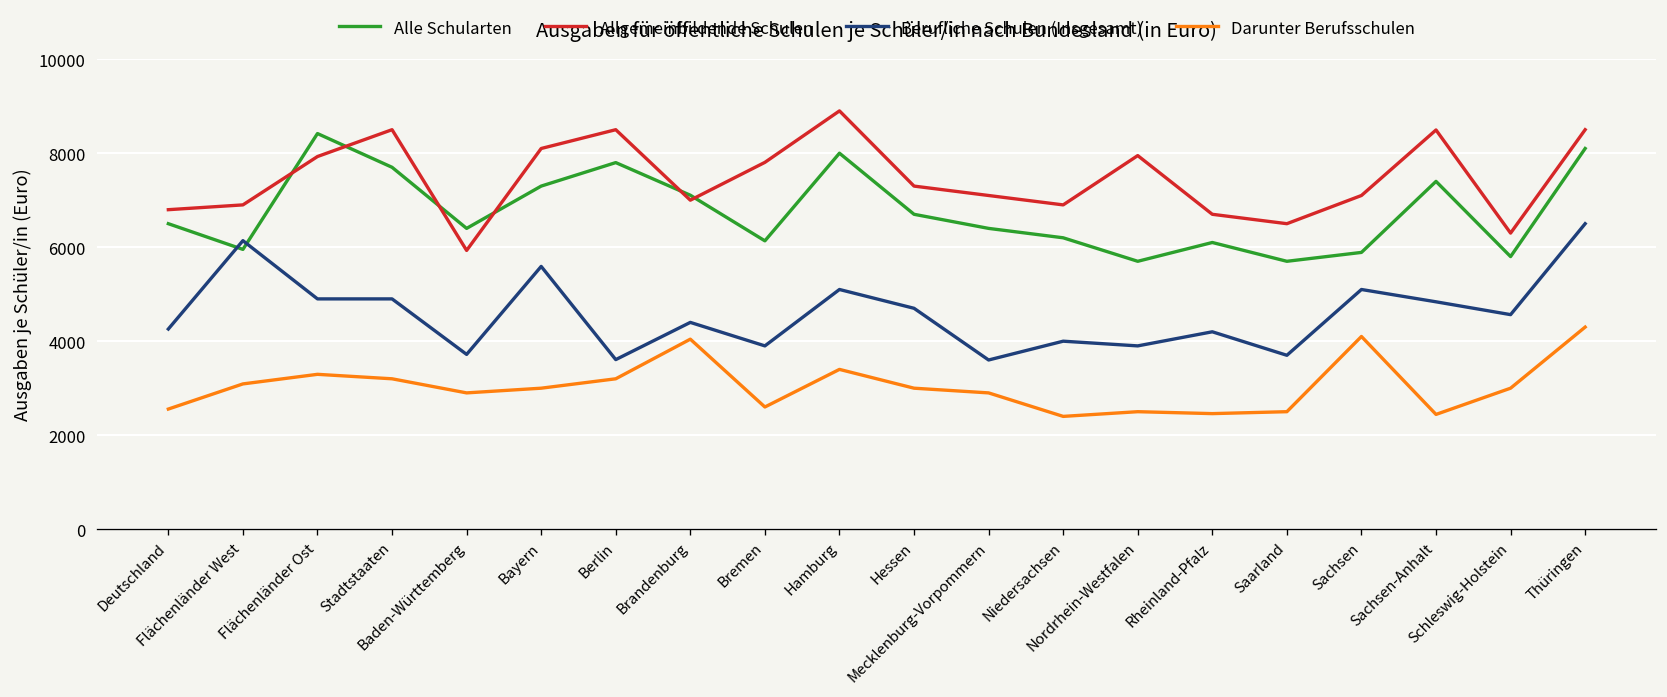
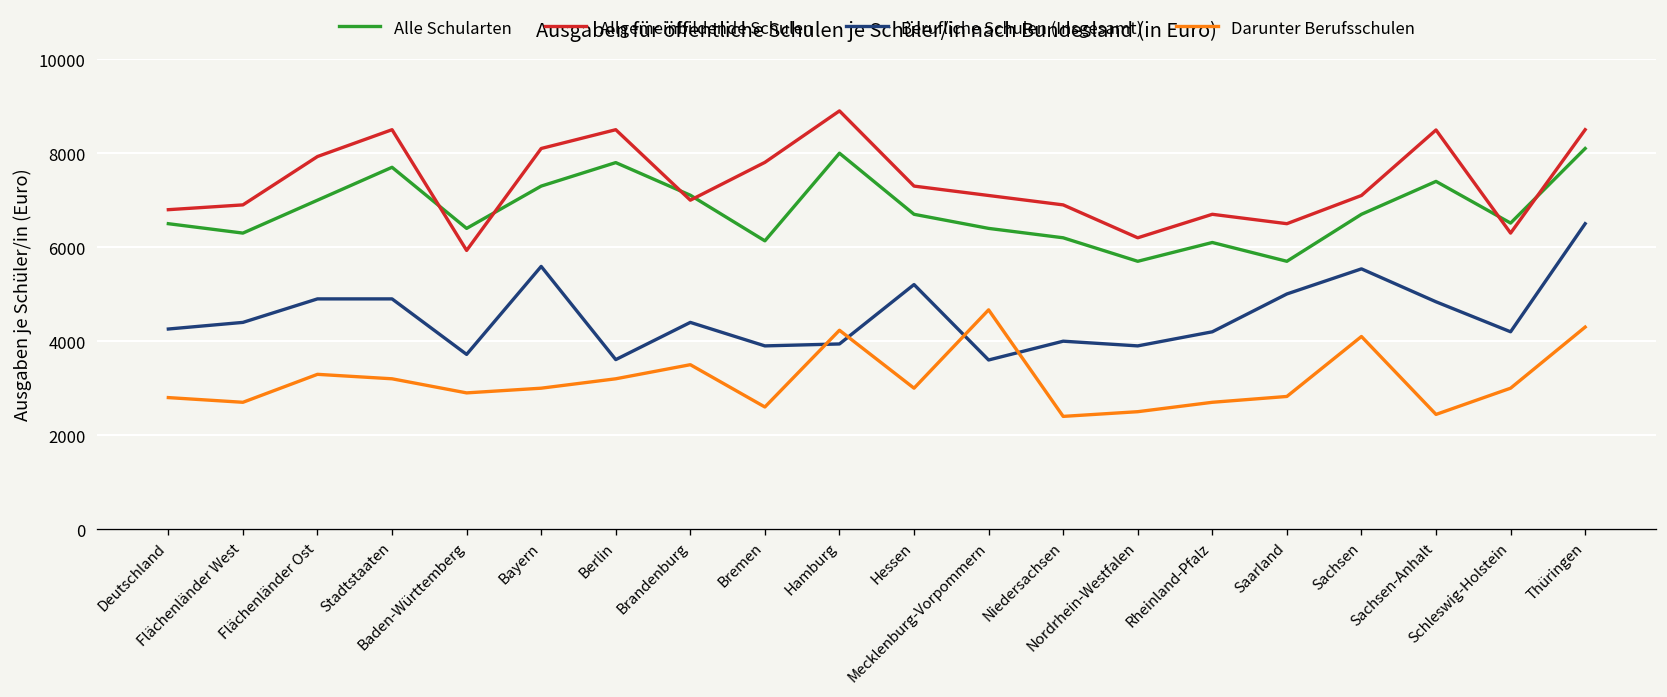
Darunter Berufsschulen, Deutschland: 2600 -> 2800
Alle Schularten, Flächenländer West: 6000 -> 6300
Berufliche Schulen (Insgesamt), Flächenländer West: 6100 -> 4400
Darunter Berufsschulen, Flächenländer West: 3100 -> 2700
Alle Schularten, Flächenländer Ost: 8400 -> 7000
Darunter Berufsschulen, Brandenburg: 4000 -> 3500
Berufliche Schulen (Insgesamt), Hamburg: 5100 -> 3900
Darunter Berufsschulen, Hamburg: 3400 -> 4200
Berufliche Schulen (Insgesamt), Hessen: 4700 -> 5200
Darunter Berufsschulen, Mecklenburg-Vorpommern: 2900 -> 4700
Allgemeinbildende Schulen, Nordrhein-Westfalen: 7900 -> 6200
Darunter Berufsschulen, Rheinland-Pfalz: 2500 -> 2700
Berufliche Schulen (Insgesamt), Saarland: 3700 -> 5000
Darunter Berufsschulen, Saarland: 2500 -> 2800
Alle Schularten, Sachsen: 5900 -> 6700
Berufliche Schulen (Insgesamt), Sachsen: 5100 -> 5500
Alle Schularten, Schleswig-Holstein: 5800 -> 6500
Berufliche Schulen (Insgesamt), Schleswig-Holstein: 4600 -> 4200
